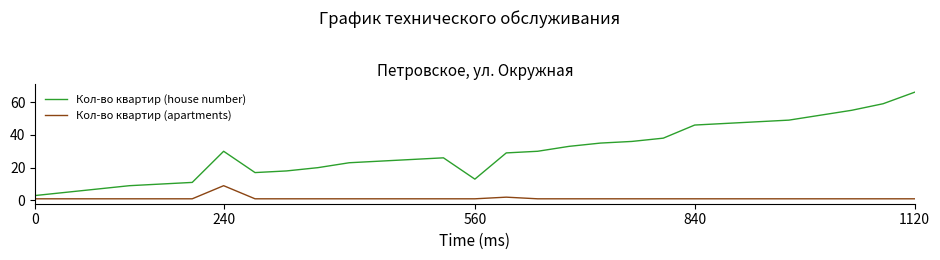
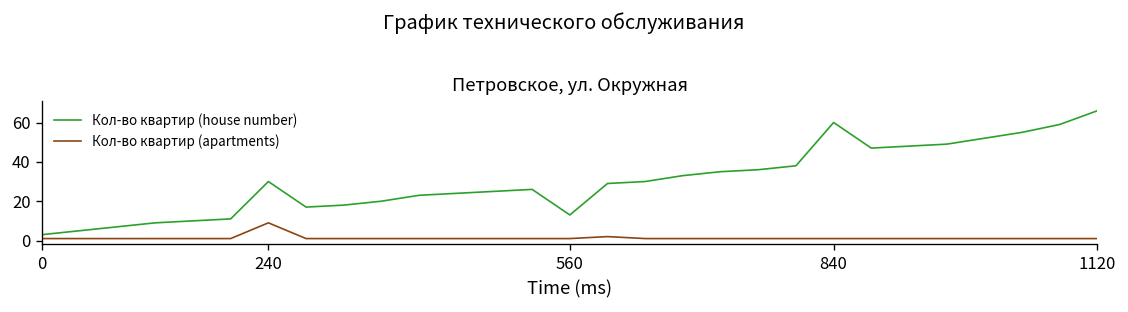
Кол-во квартир (house number), 840: 46 -> 60
